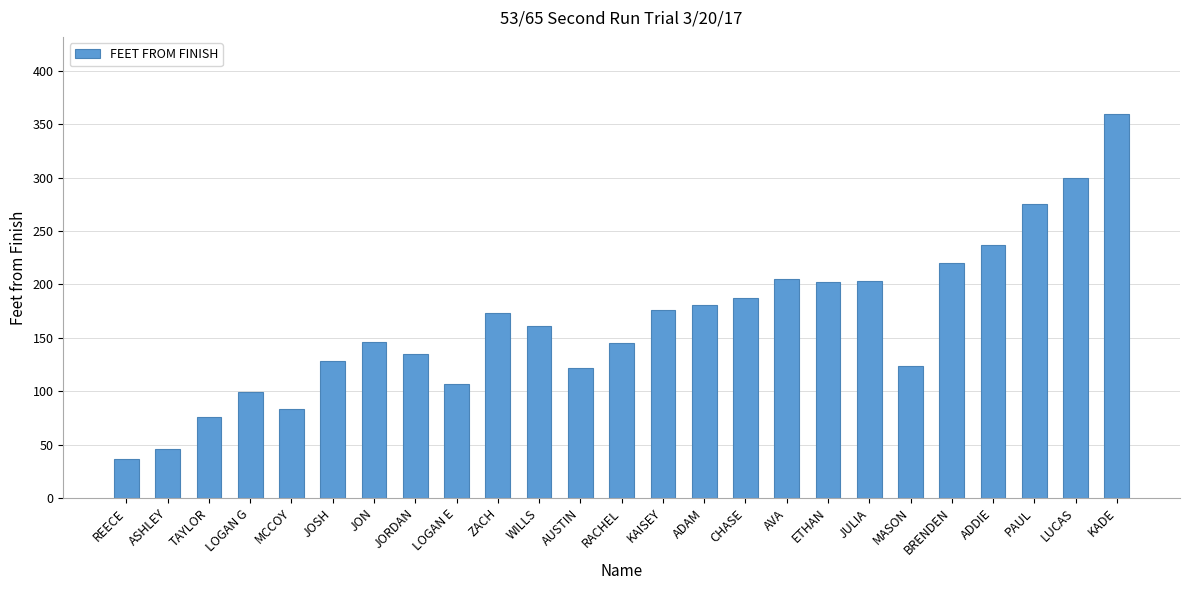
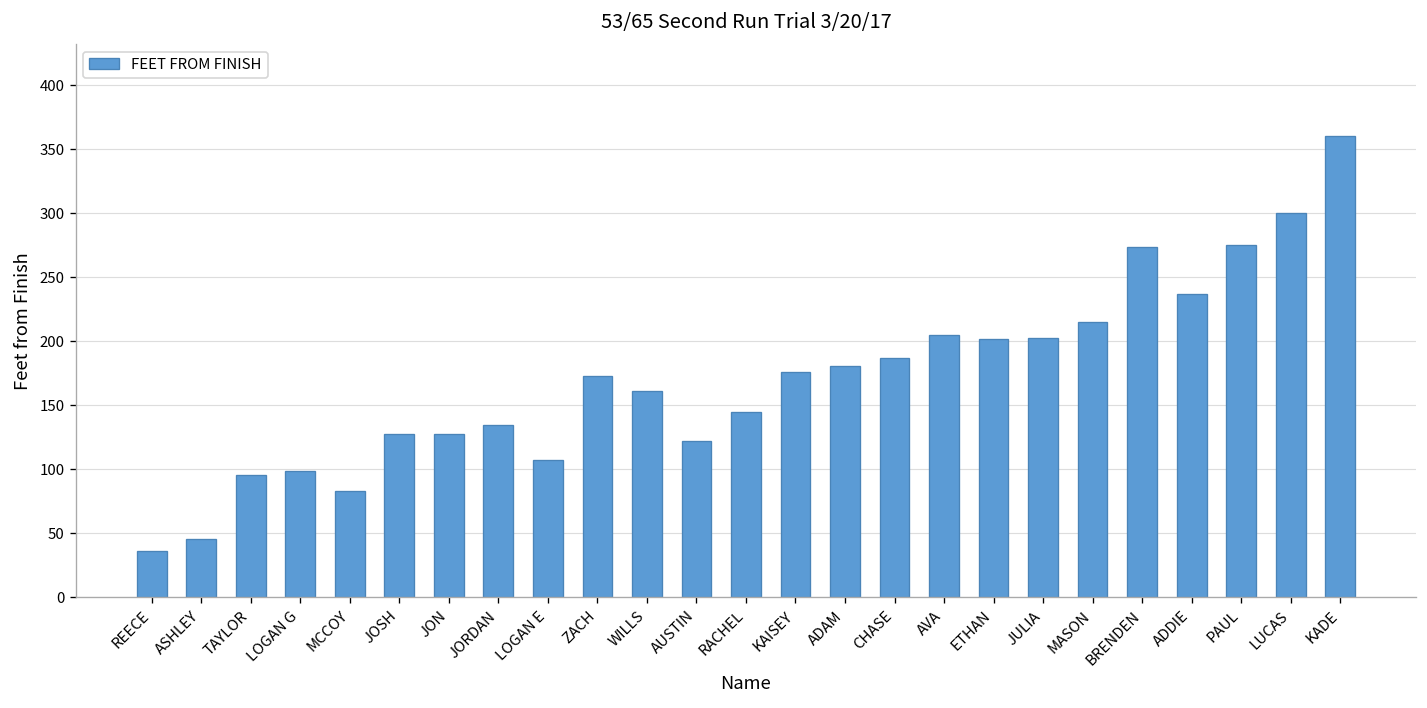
TAYLOR: 76 -> 96
JON: 146 -> 128
MASON: 124 -> 215
BRENDEN: 220 -> 274
